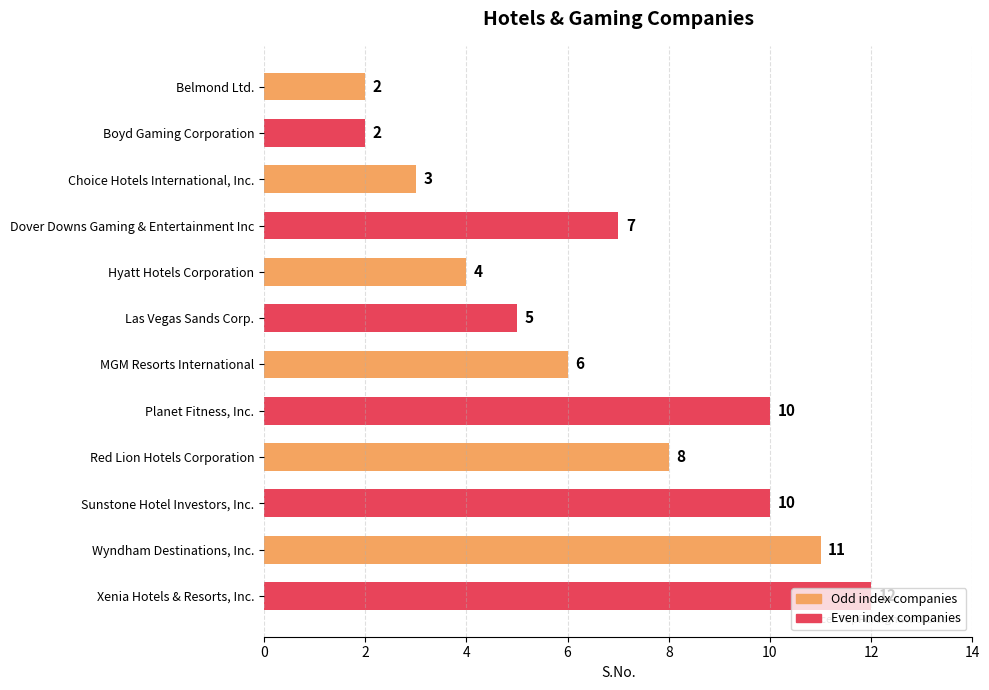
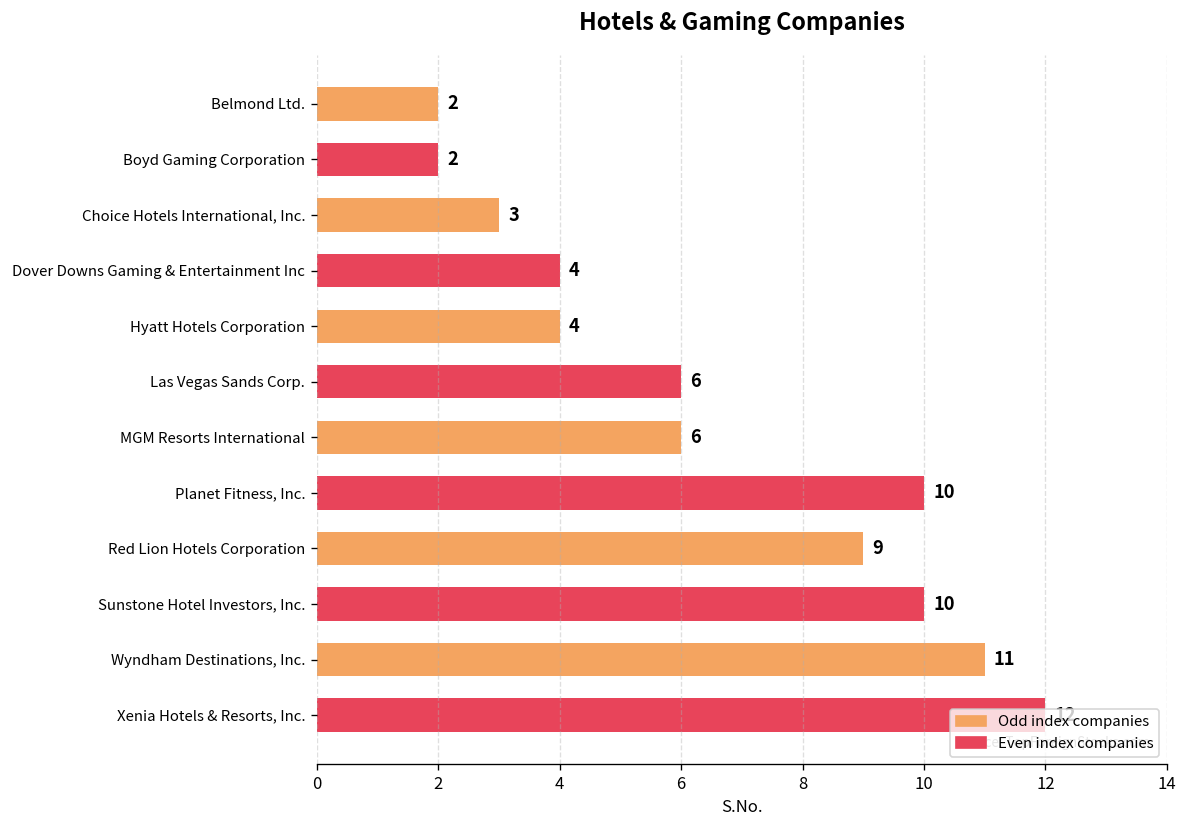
Dover Downs Gaming & Entertainment Inc: 7 -> 4
Las Vegas Sands Corp.: 5 -> 6
Red Lion Hotels Corporation: 8 -> 9
